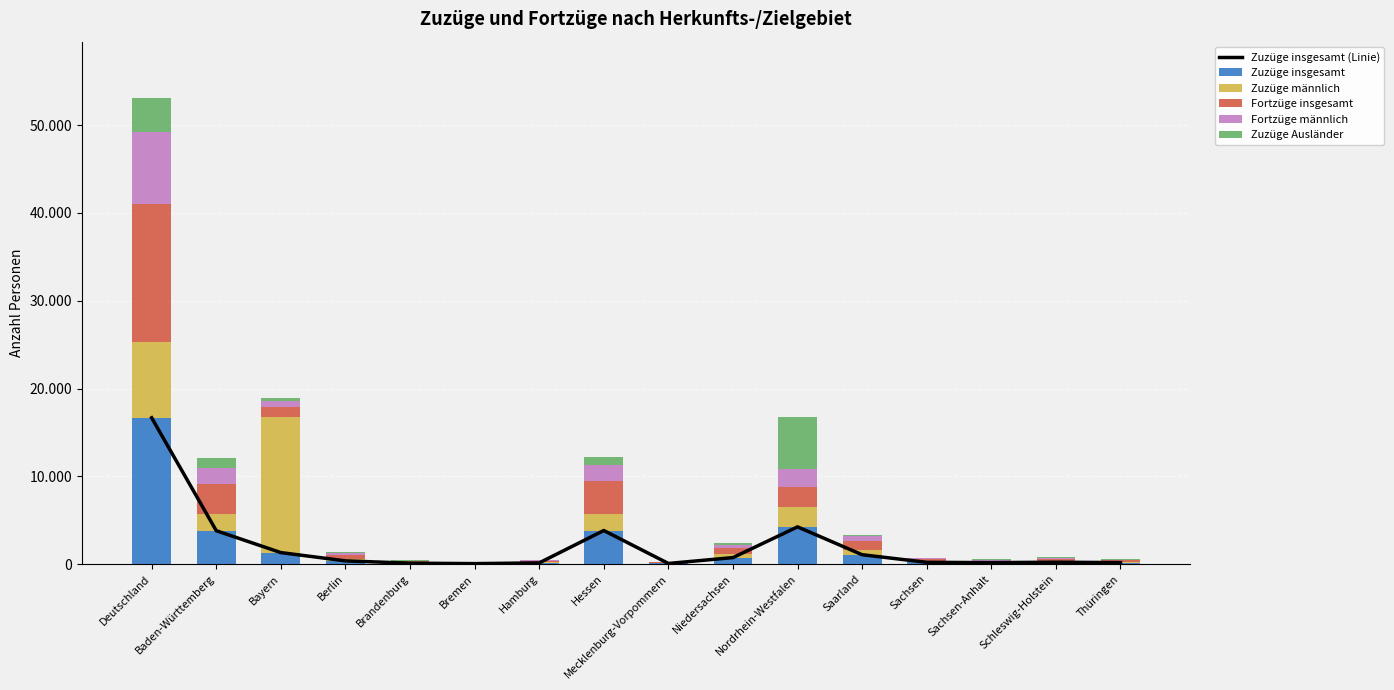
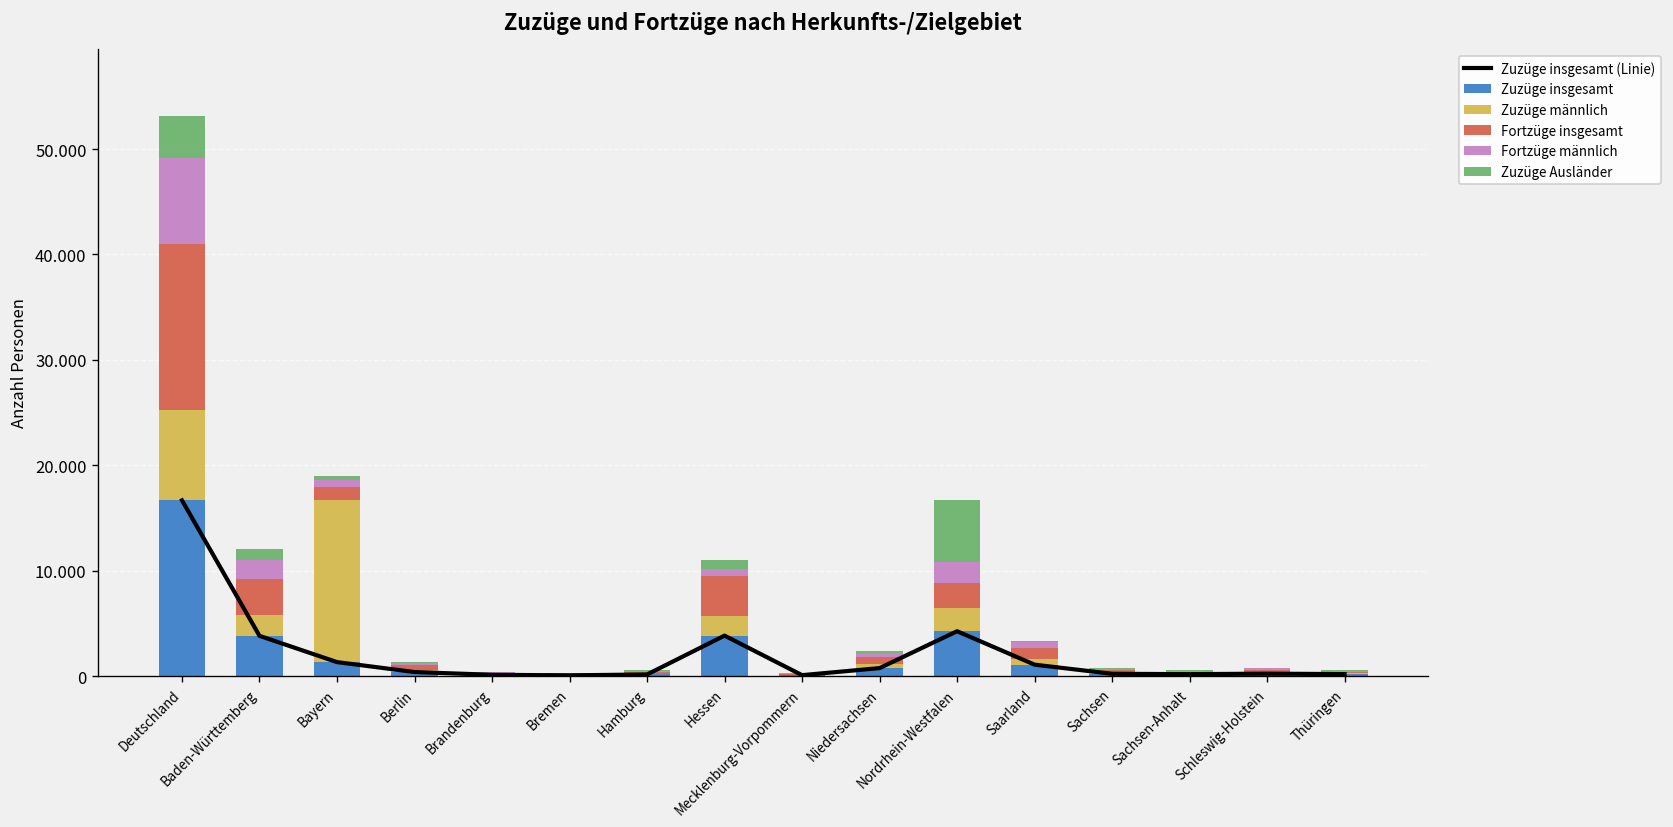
Fortzüge männlich, Hessen: 2 -> 1
